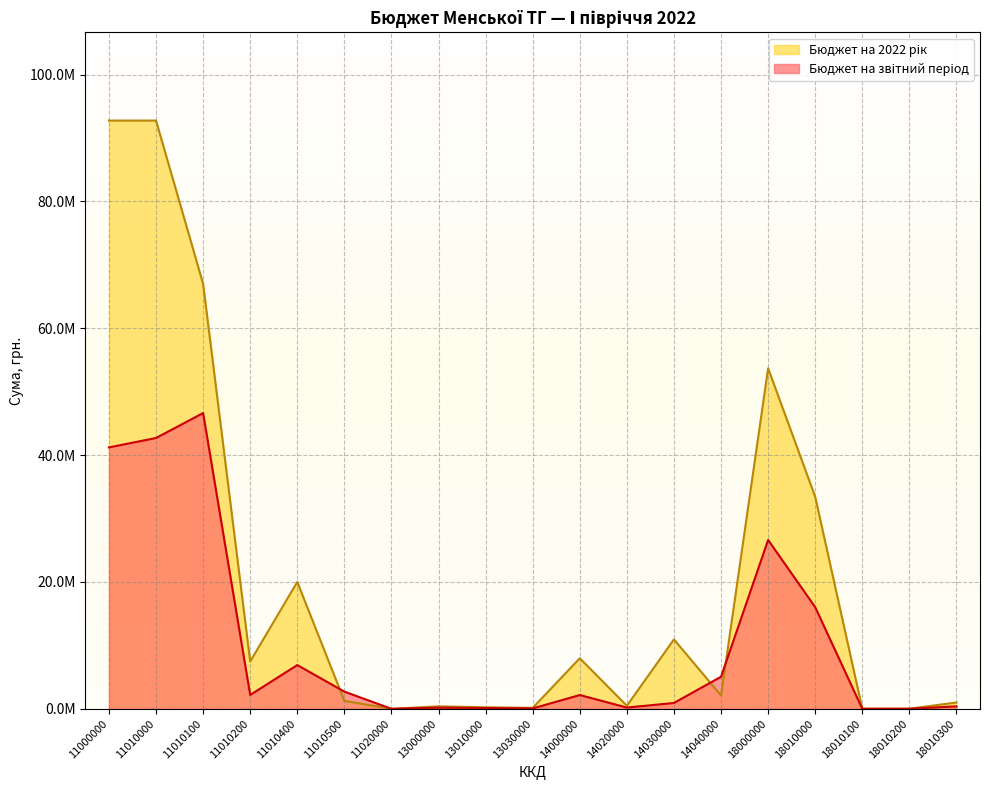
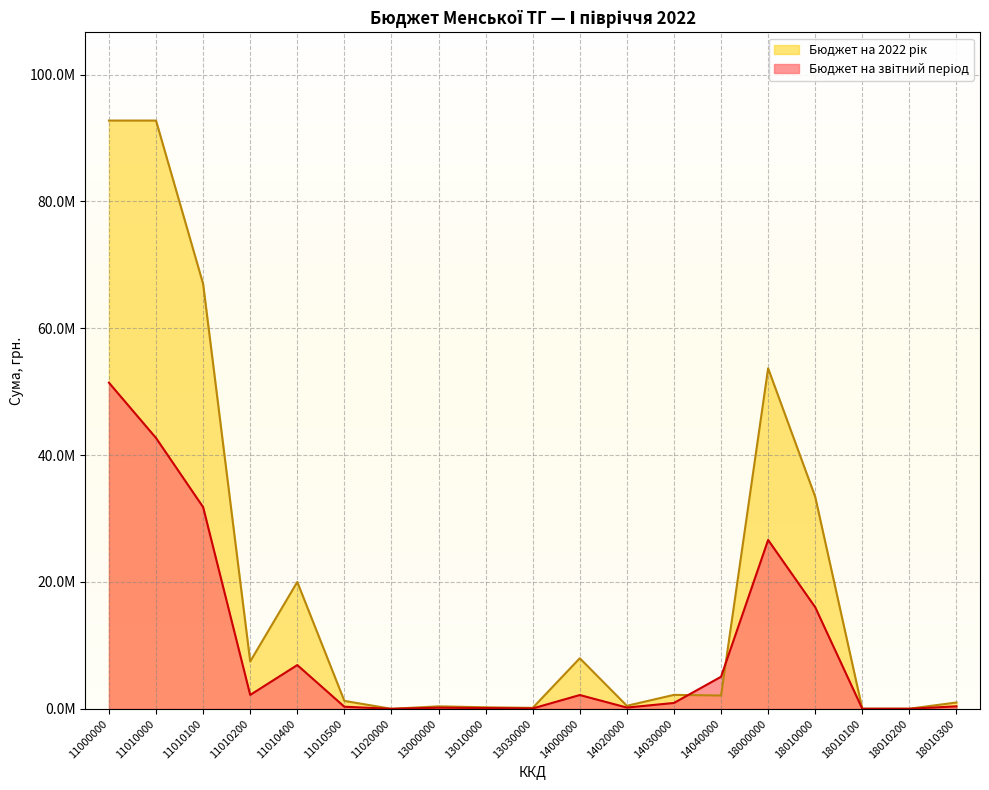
Бюджет на звітний період, 11000000: 41000000 -> 51000000
Бюджет на звітний період, 11010100: 47000000 -> 32000000
Бюджет на звітний період, 11010500: 3000000 -> 0
Бюджет на 2022 рік, 14030000: 11000000 -> 2000000
